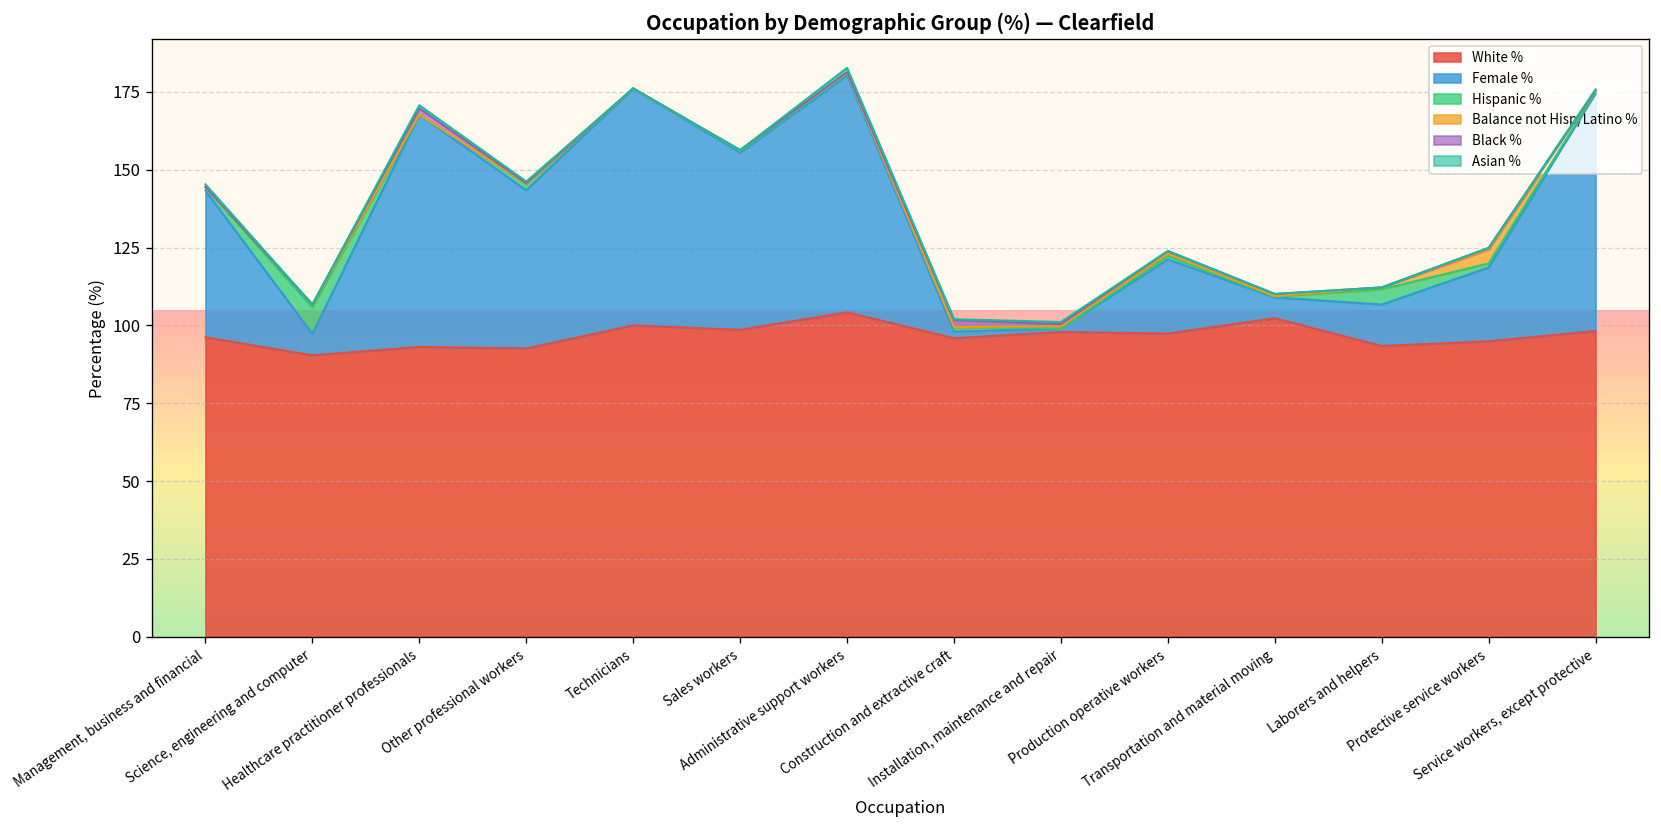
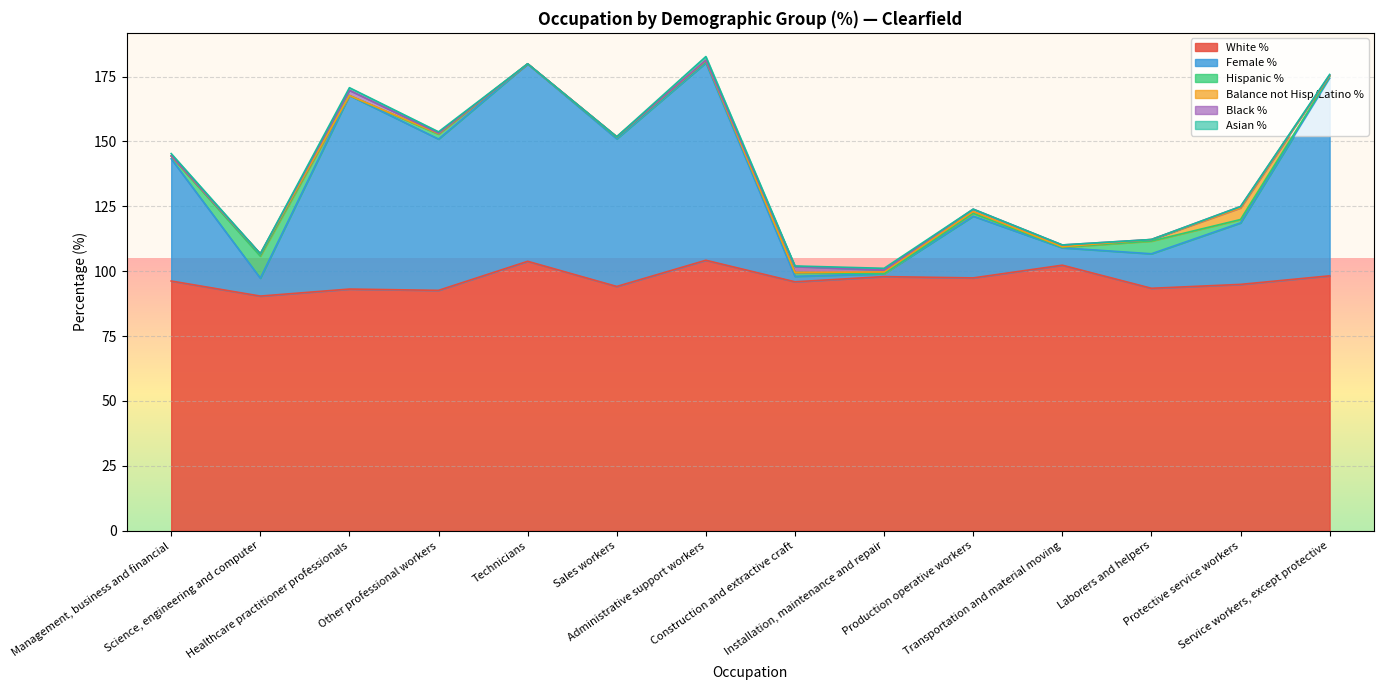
Female %, Other professional workers: 51 -> 58
White %, Technicians: 100 -> 104
White %, Sales workers: 99 -> 94
